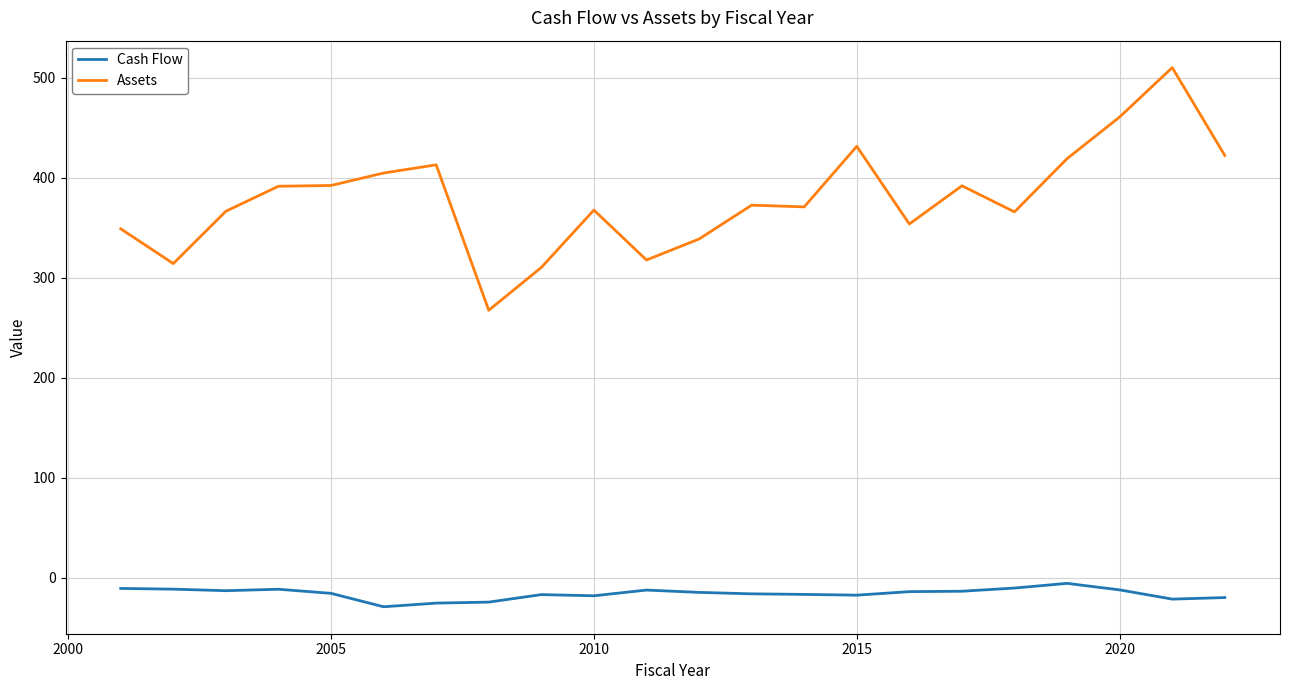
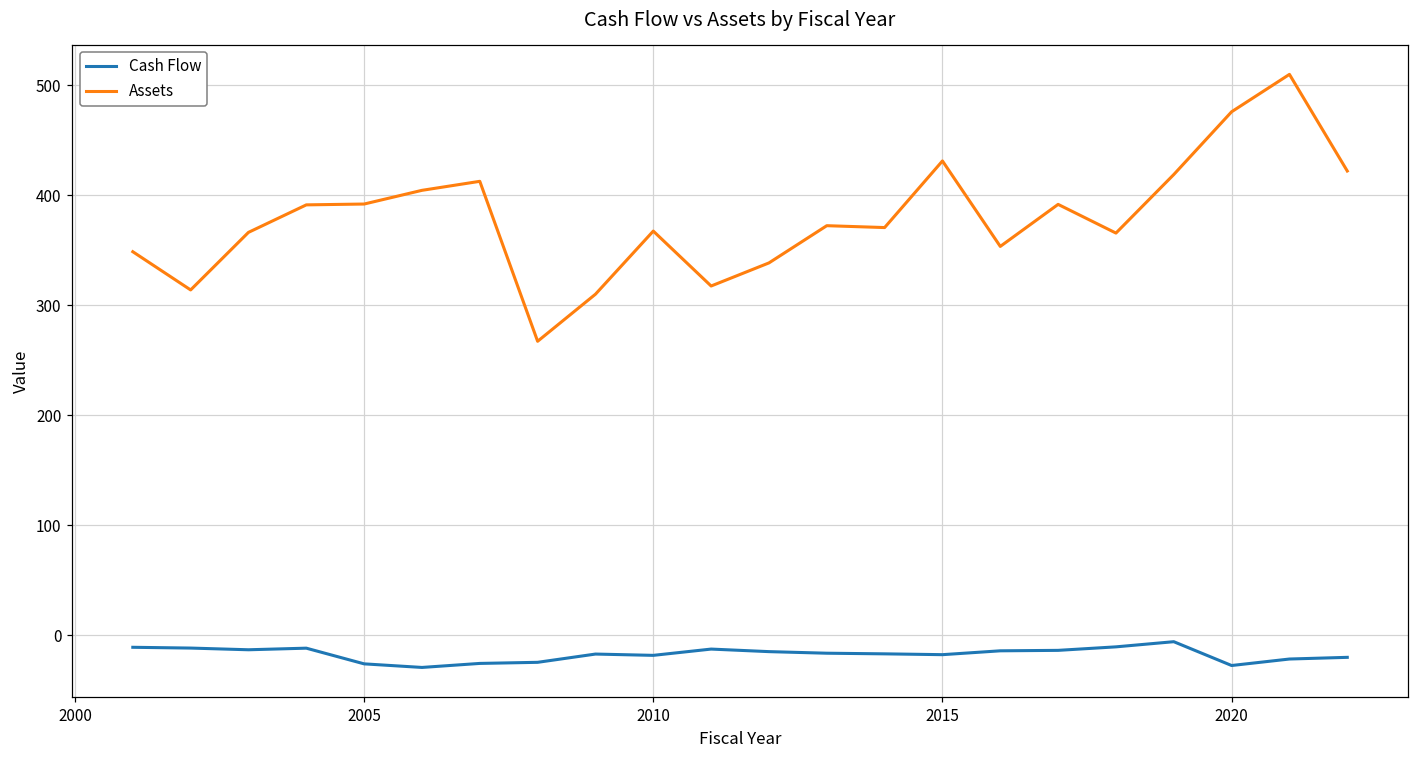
Cash Flow, 2005: -20 -> -30
Cash Flow, 2020: -10 -> -30
Assets, 2020: 460 -> 480
